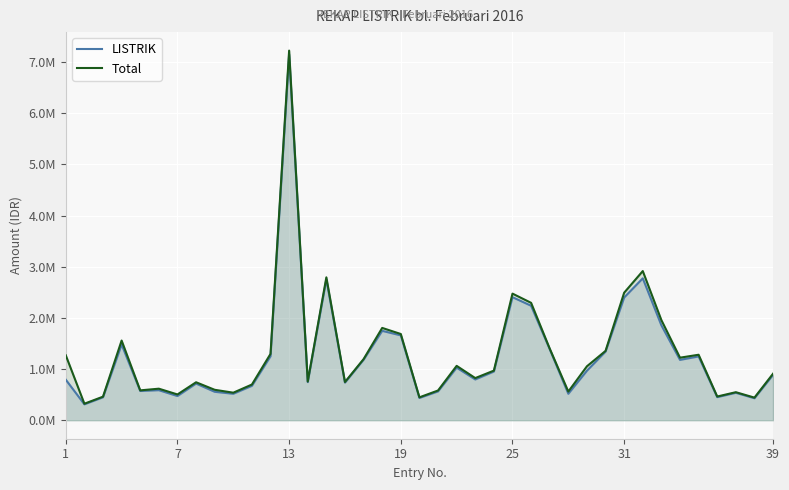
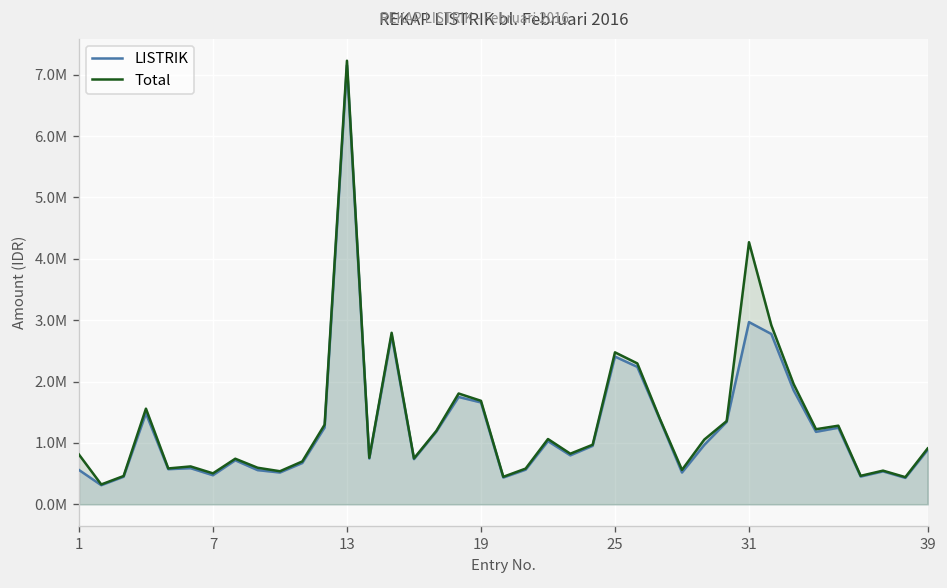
LISTRIK, 1: 800000 -> 600000
Total, 1: 1300000 -> 800000
LISTRIK, 31: 2400000 -> 3000000
Total, 31: 2500000 -> 4300000
